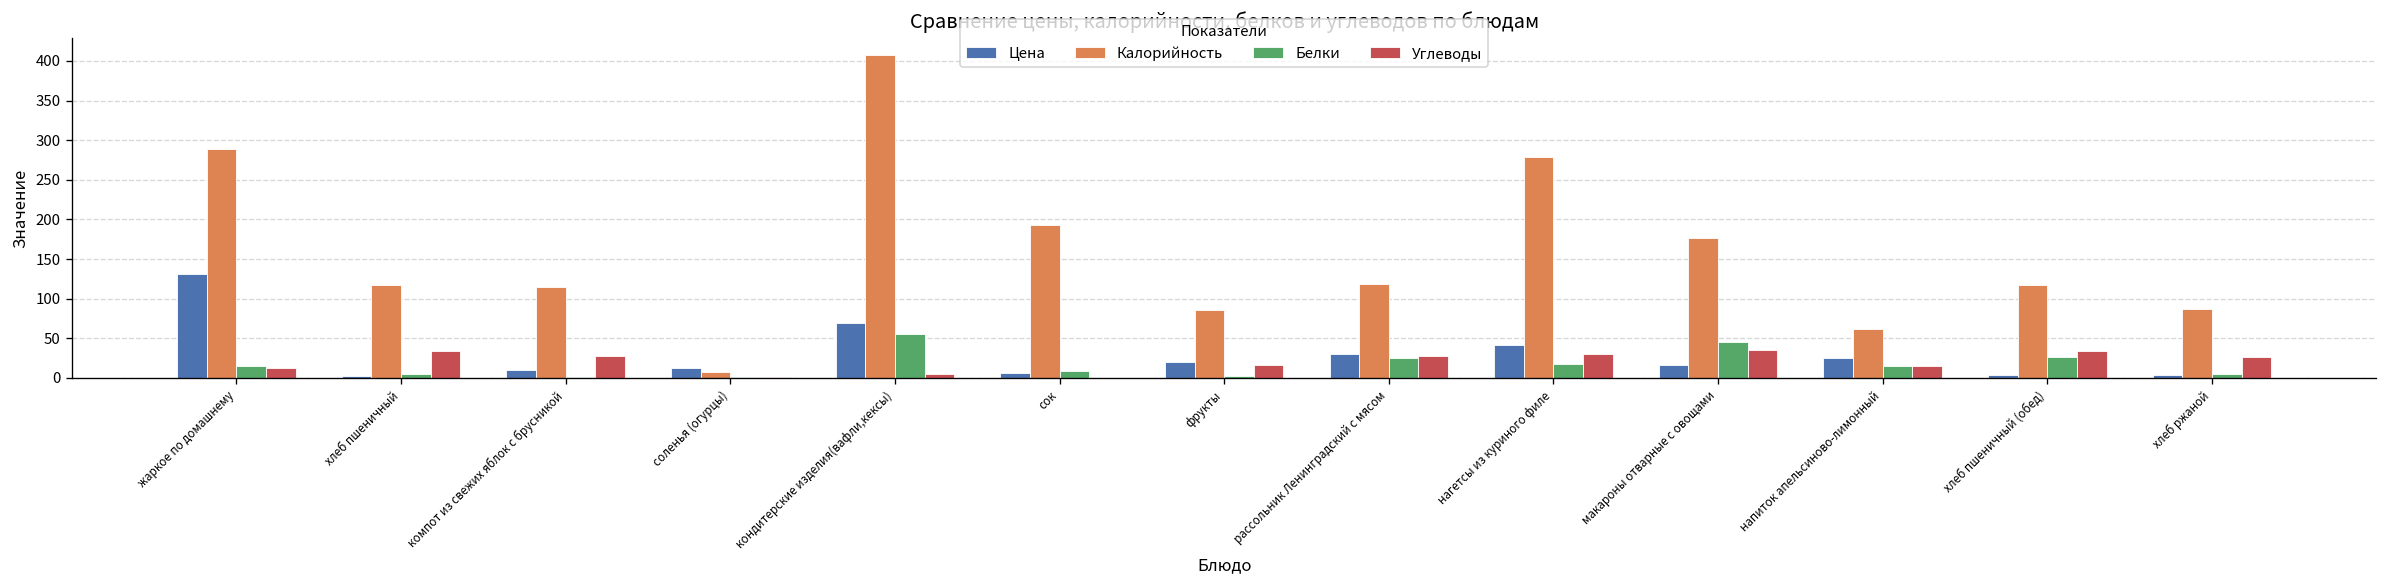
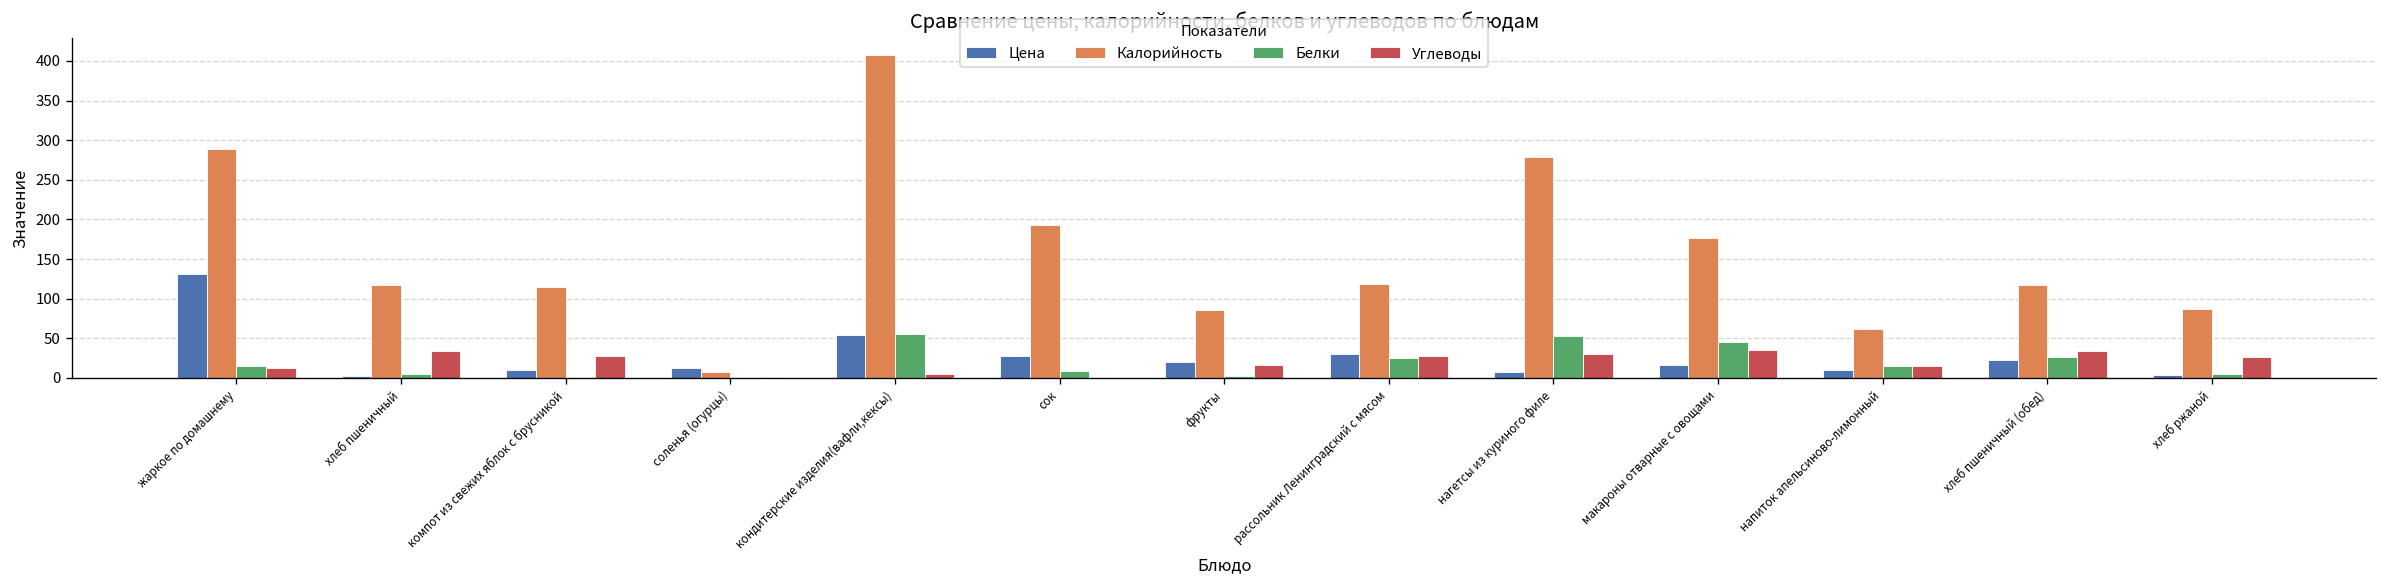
Цена, кондитерские изделия(вафли,кексы): 70 -> 50
Цена, сок: 10 -> 30
Цена, нагетсы из куриного филе: 40 -> 10
Белки, нагетсы из куриного филе: 20 -> 50
Цена, напиток апельсиново-лимонный: 20 -> 10
Цена, хлеб пшеничный (обед): 0 -> 20
